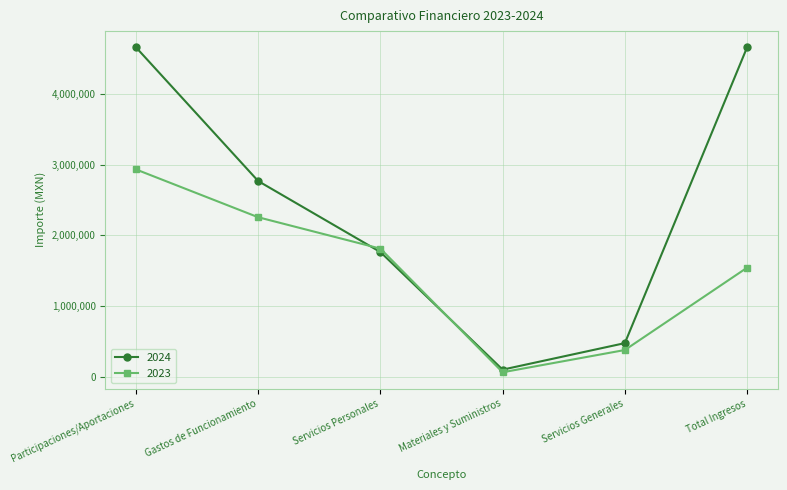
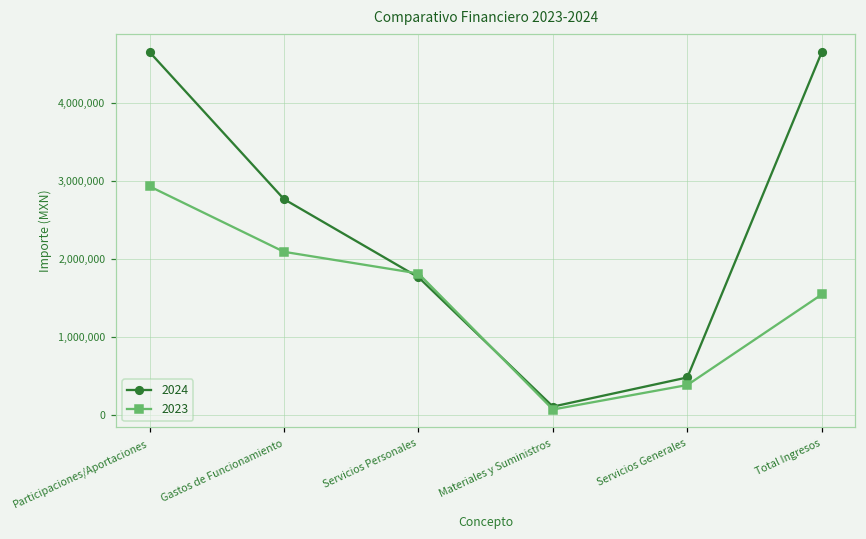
2023, Gastos de Funcionamiento: 2,300,000 -> 2,100,000
